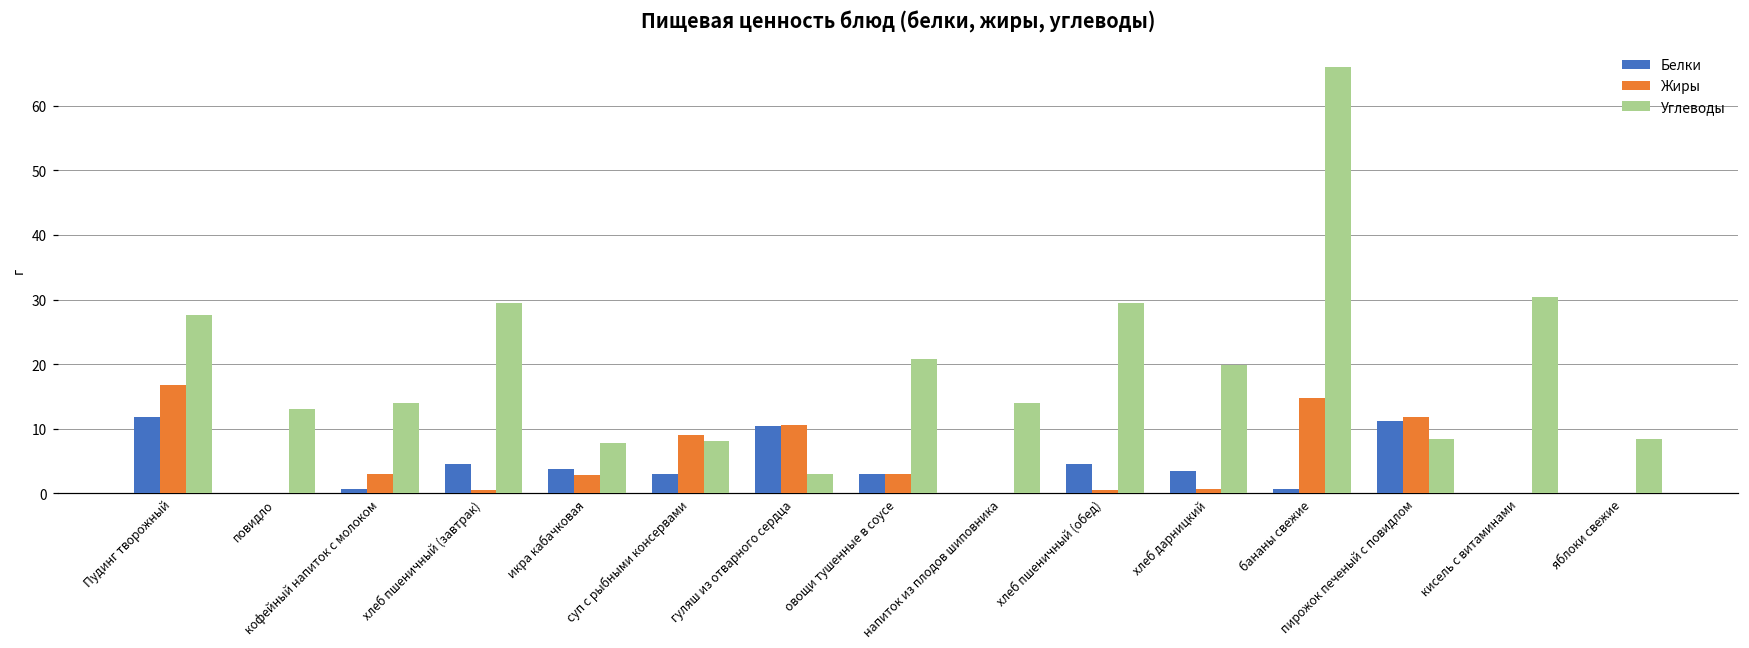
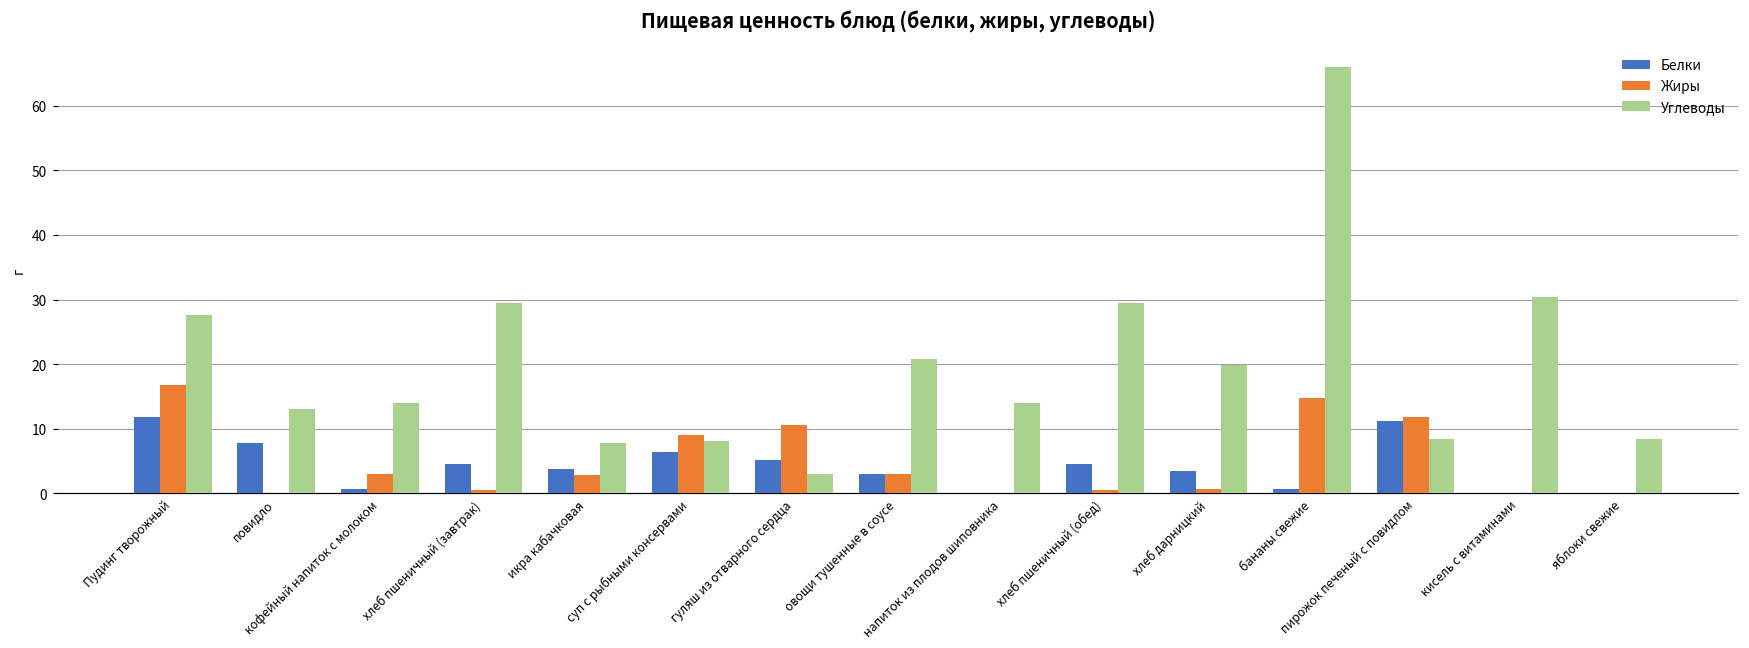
Белки, повидло: 0 -> 8
Белки, суп с рыбными консервами: 3 -> 6
Белки, гуляш из отварного сердца: 10 -> 5
